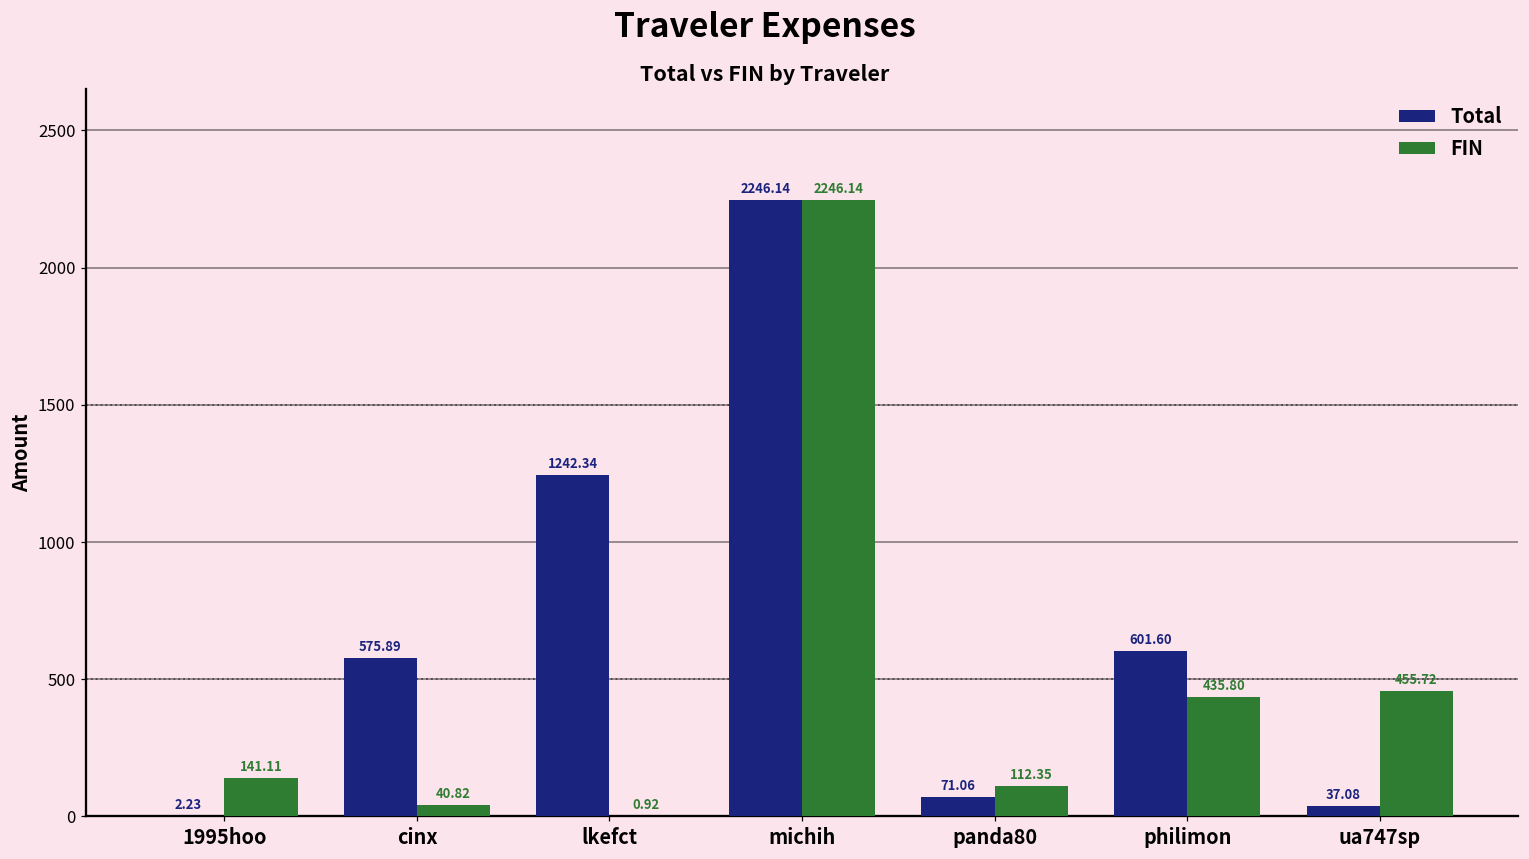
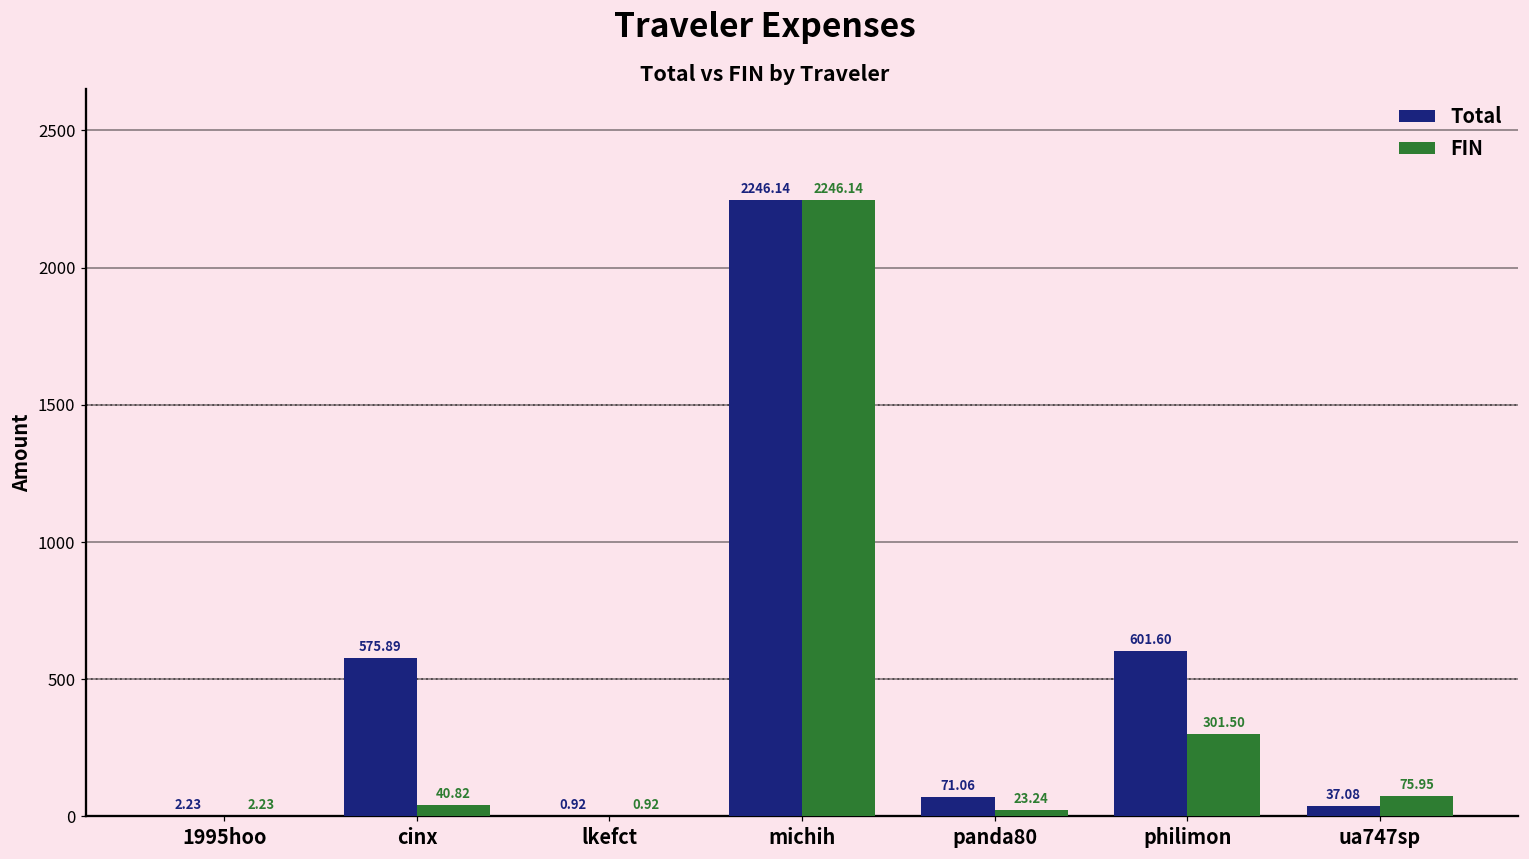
FIN, 1995hoo: 141.11 -> 2.23
Total, lkefct: 1242.34 -> 0.92
FIN, panda80: 112.35 -> 23.24
FIN, philimon: 435.80 -> 301.50
FIN, ua747sp: 455.72 -> 75.95
